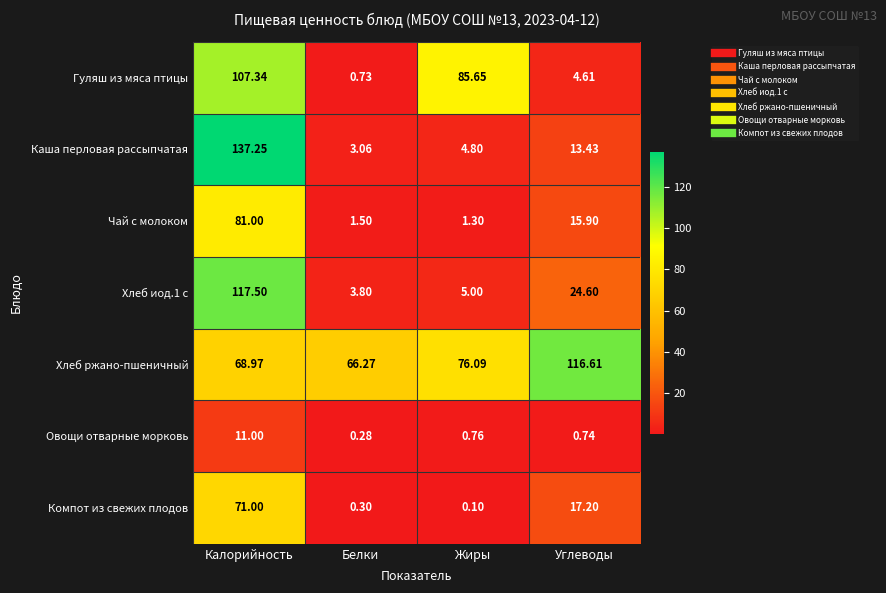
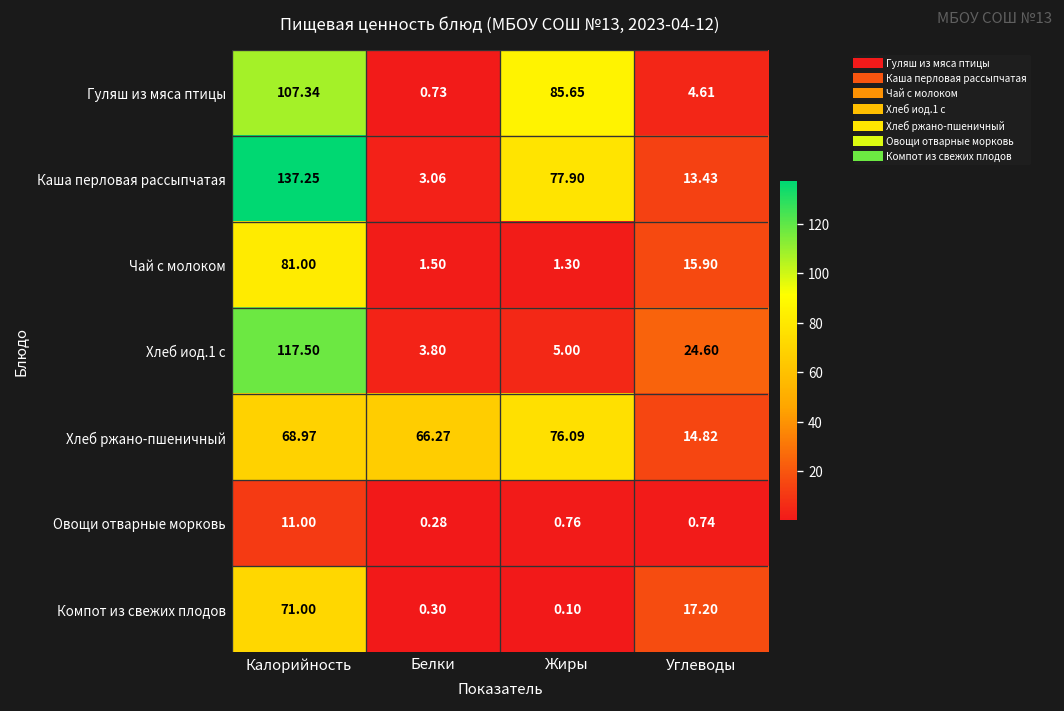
Каша перловая рассыпчатая, Жиры: 4.80 -> 77.90
Хлеб ржано-пшеничный, Углеводы: 116.61 -> 14.82
